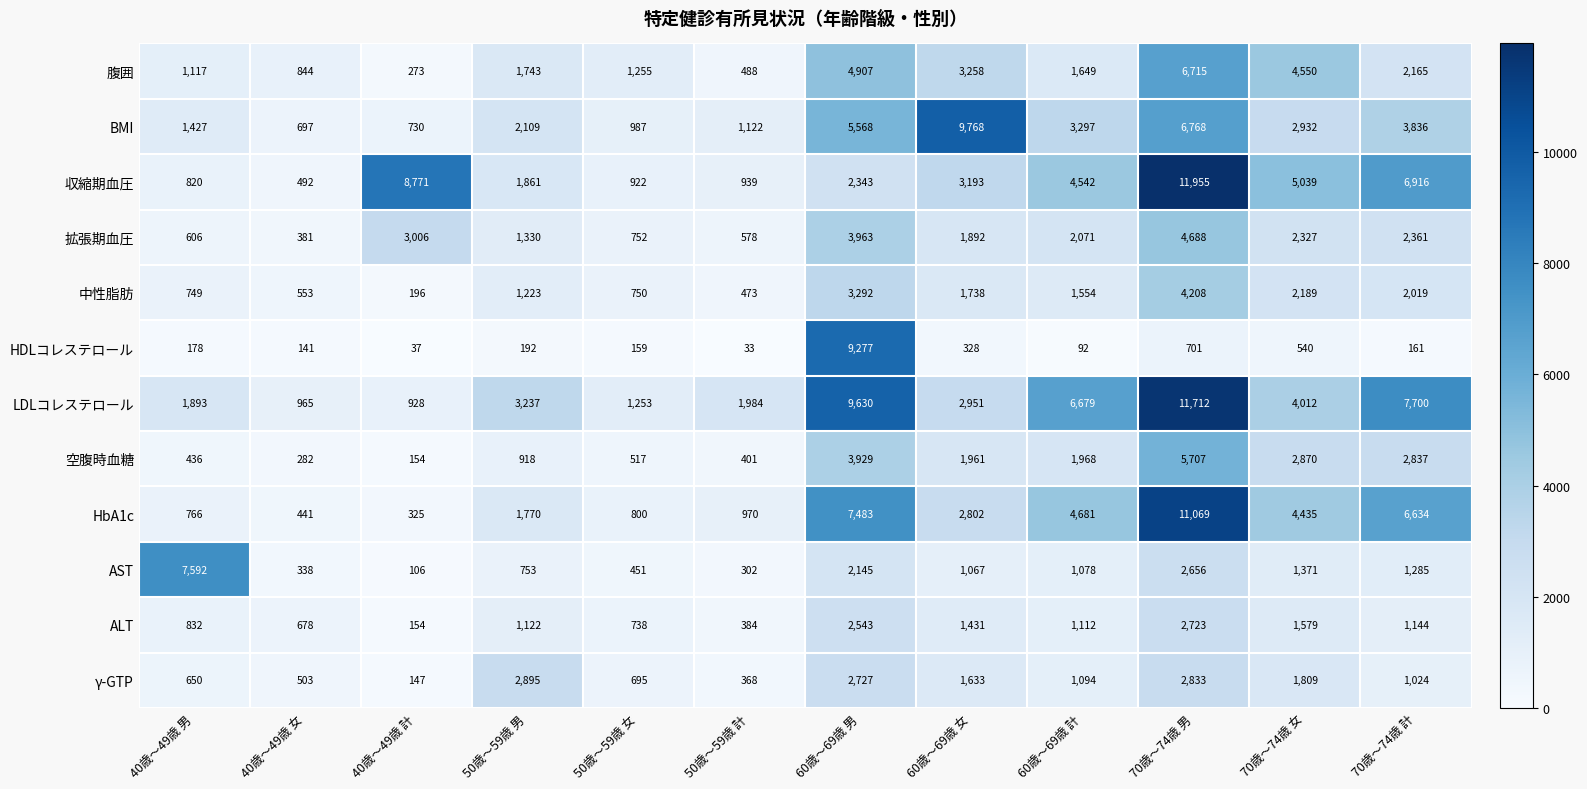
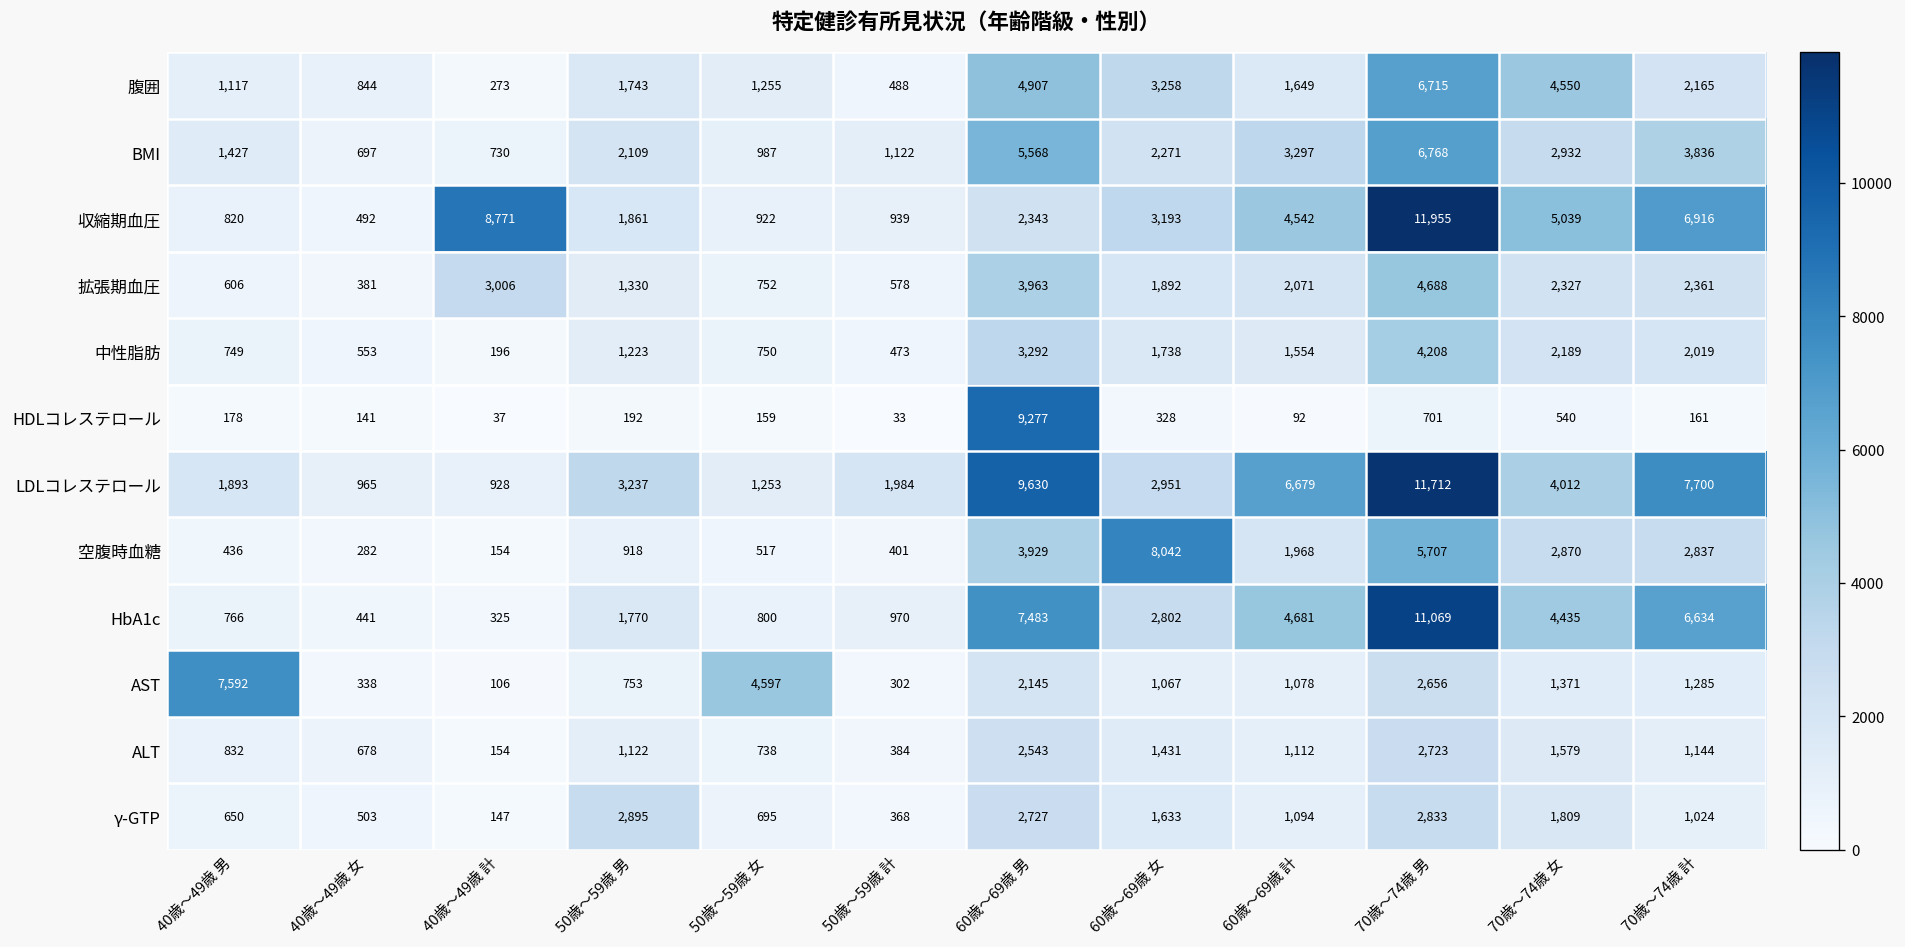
BMI, 60歳～69歳 女: 9,768 -> 2,271
空腹時血糖, 60歳～69歳 女: 1,961 -> 8,042
AST, 50歳～59歳 女: 451 -> 4,597
